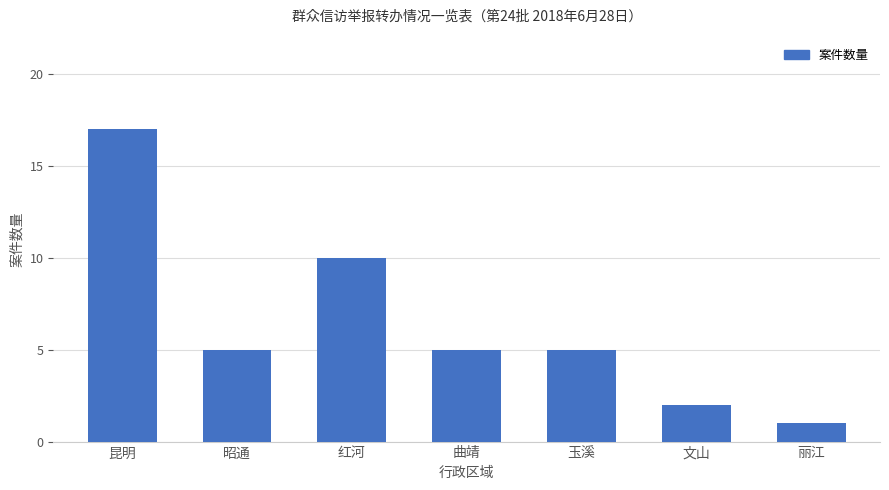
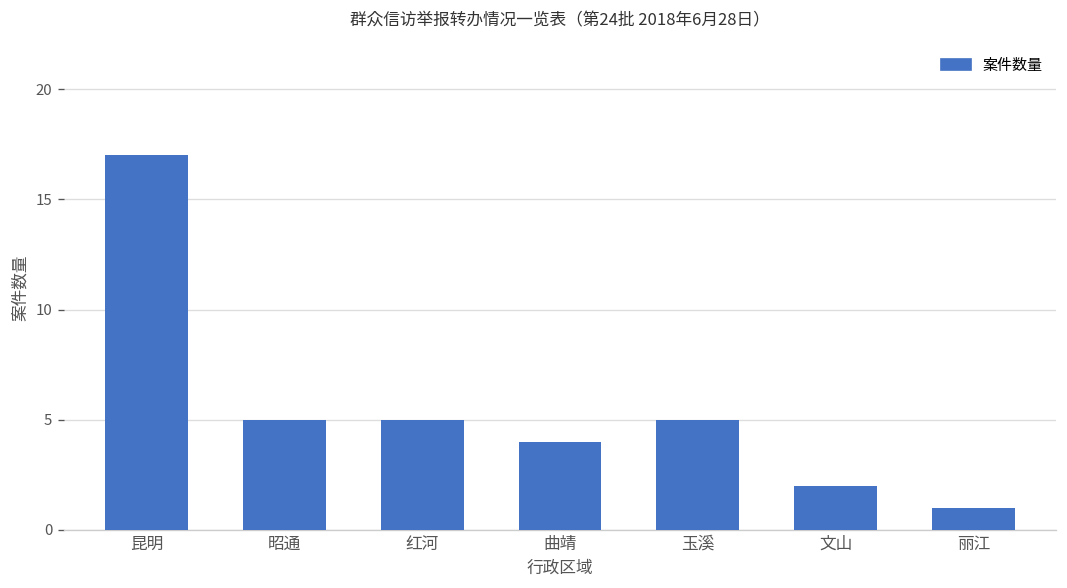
红河: 10 -> 5
曲靖: 5 -> 4
